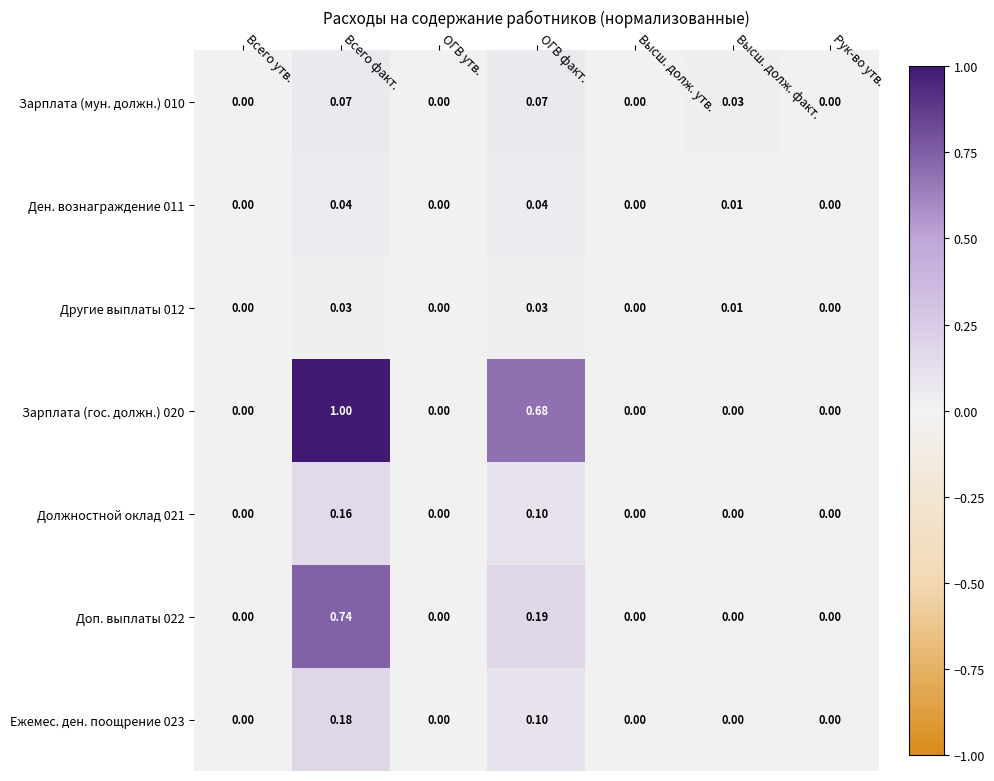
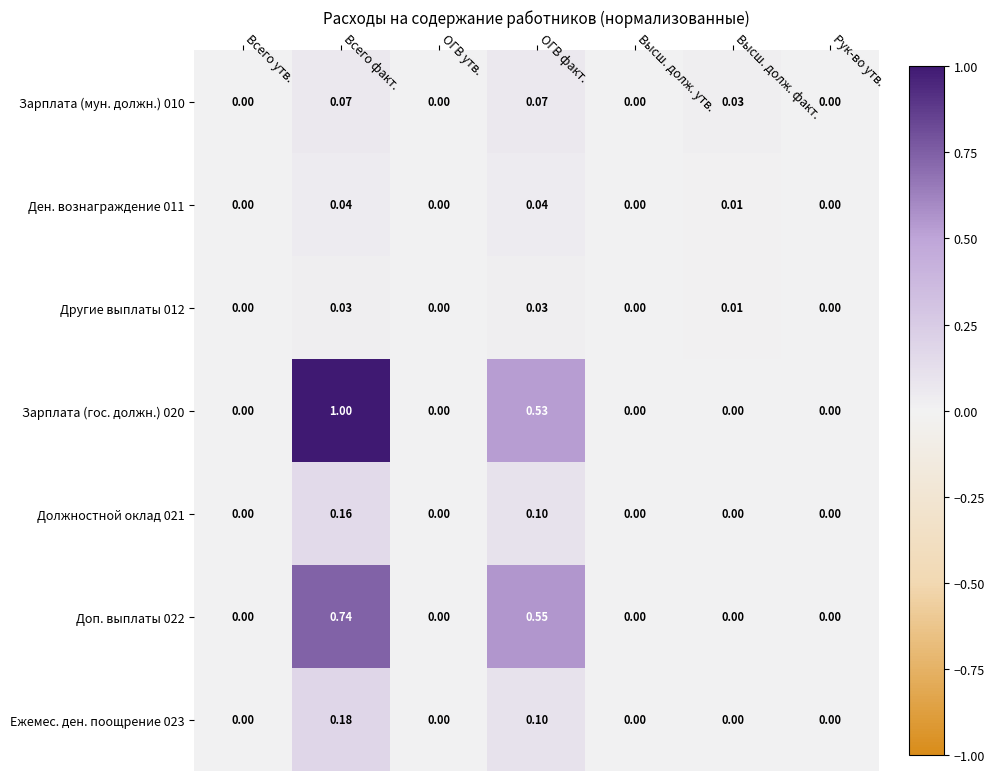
Зарплата (гос. должн.) 020, ОГВ факт.: 0.68 -> 0.53
Доп. выплаты 022, ОГВ факт.: 0.19 -> 0.55
